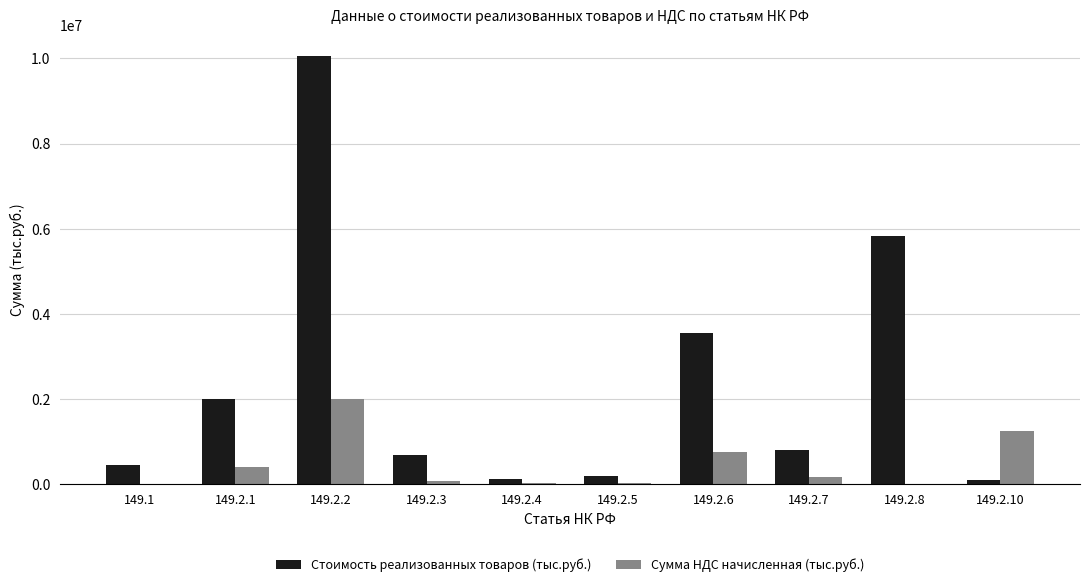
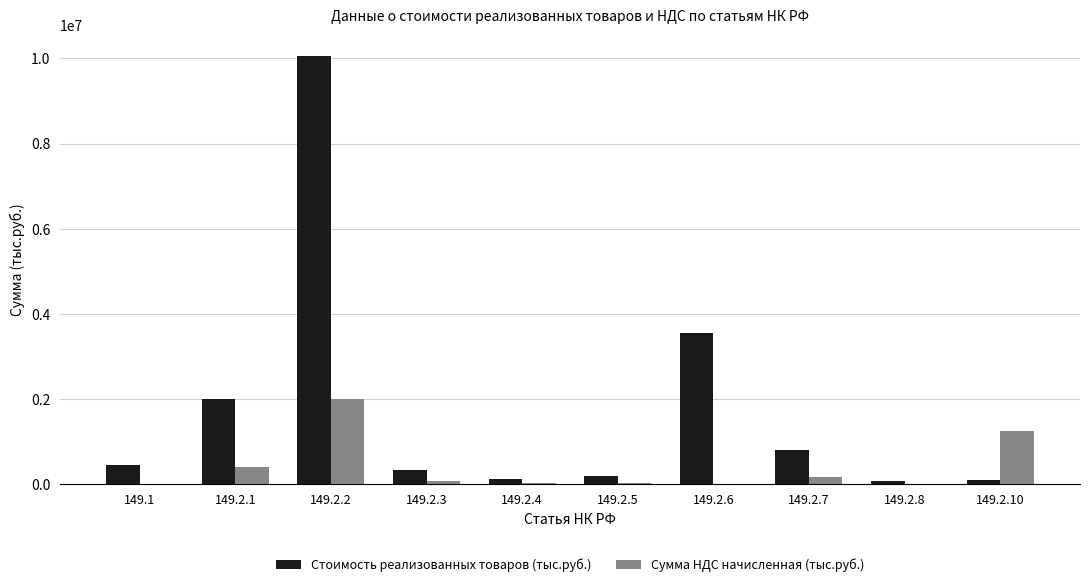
Стоимость реализованных товаров (тыс.руб.), 149.2.3: 700000 -> 300000
Сумма НДС начисленная (тыс.руб.), 149.2.6: 800000 -> 0
Стоимость реализованных товаров (тыс.руб.), 149.2.8: 5800000 -> 100000
